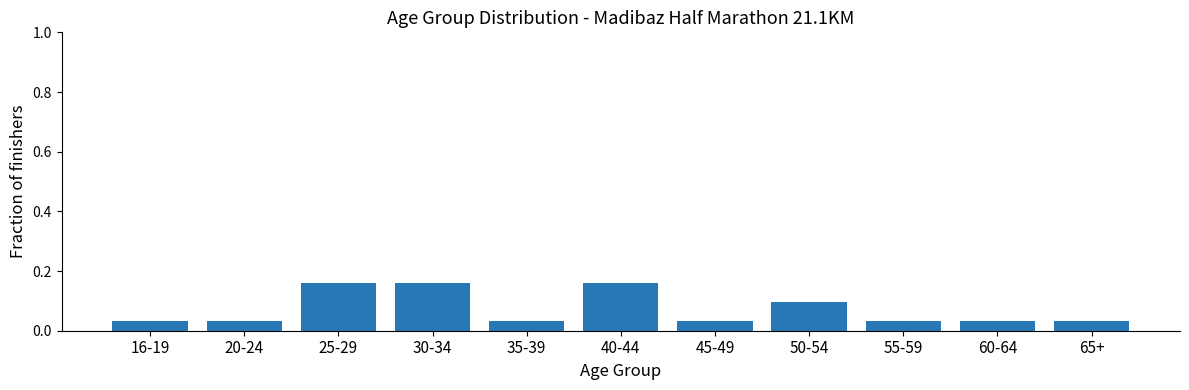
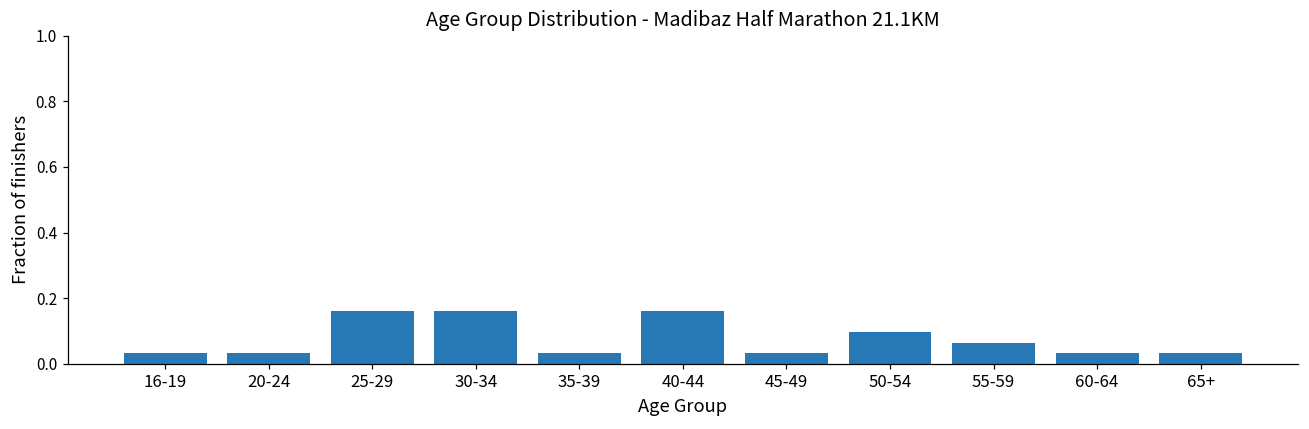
55-59: 0.03 -> 0.06
